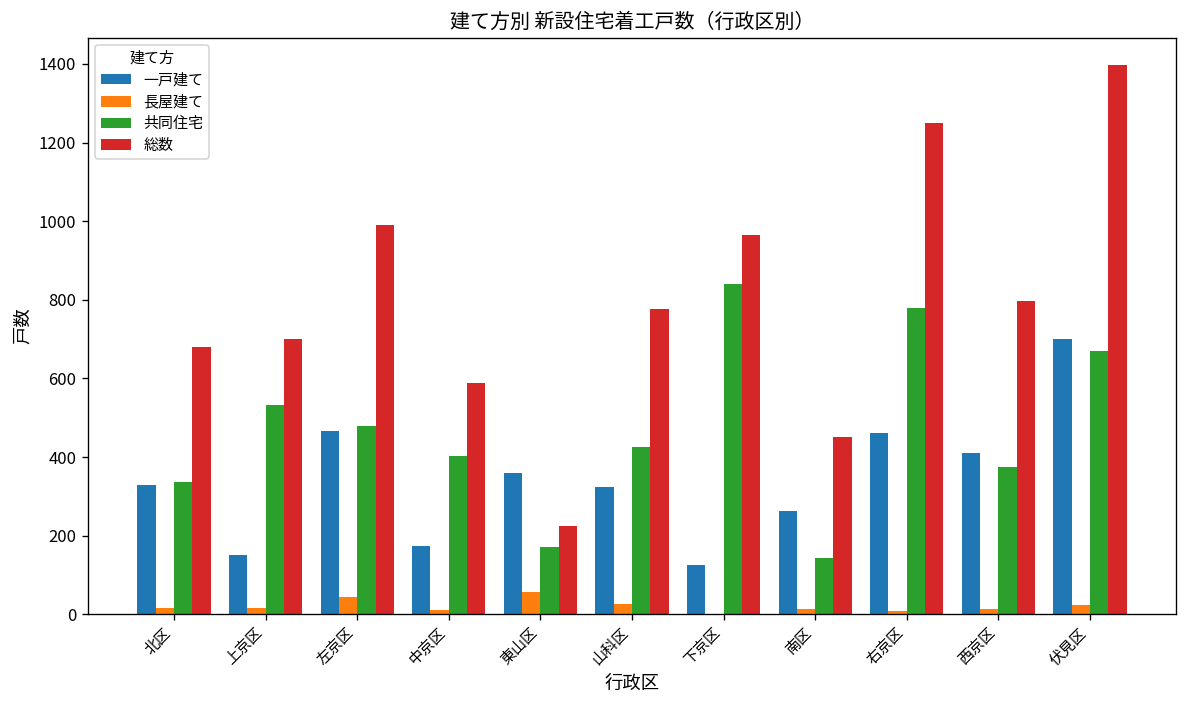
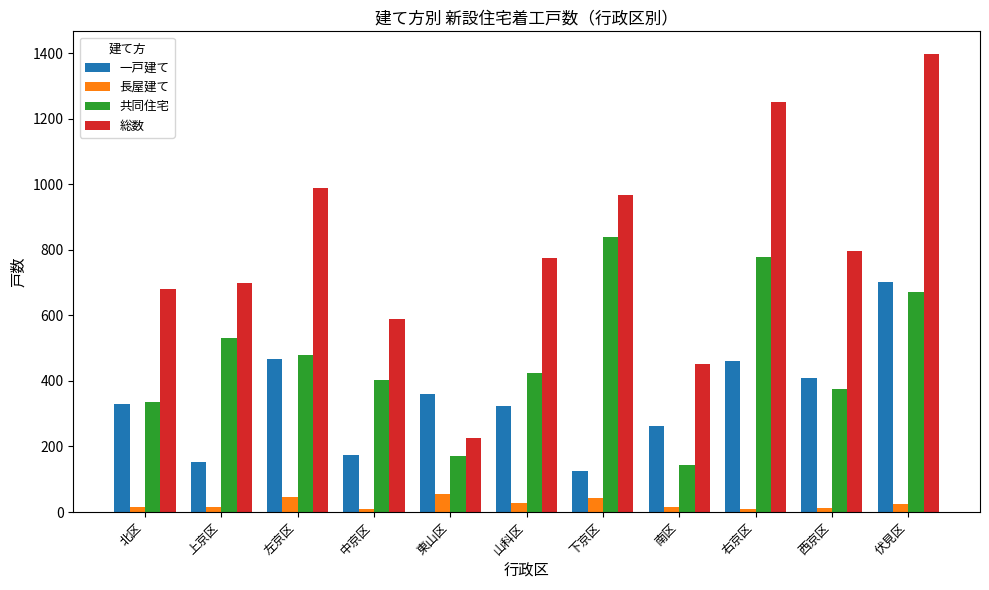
長屋建て, 下京区: 0 -> 40
